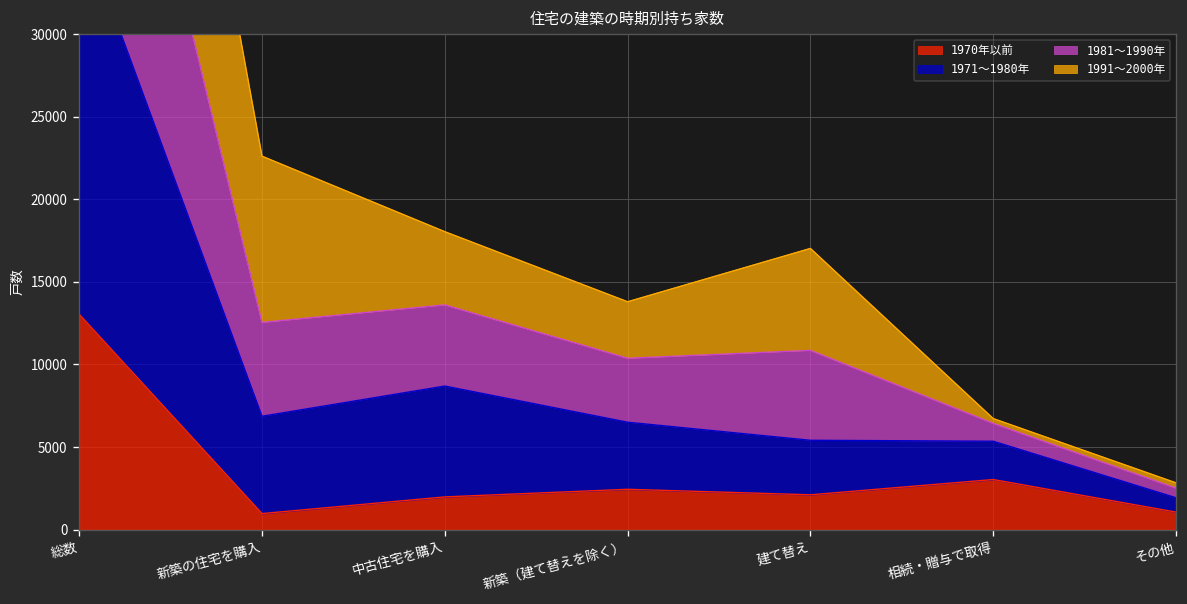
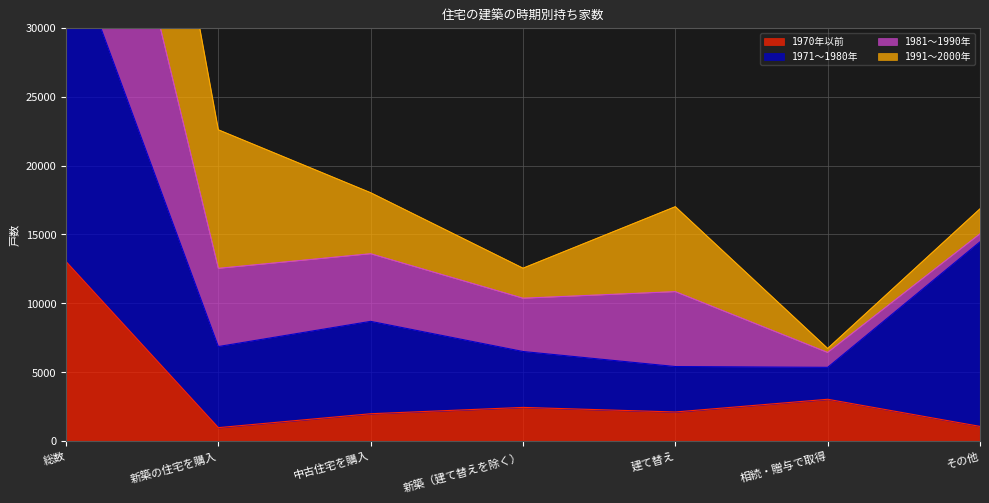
1991〜2000年, 新築（建て替えを除く）: 3400 -> 2200
1971〜1980年, その他: 900 -> 13400
1991〜2000年, その他: 300 -> 1800
